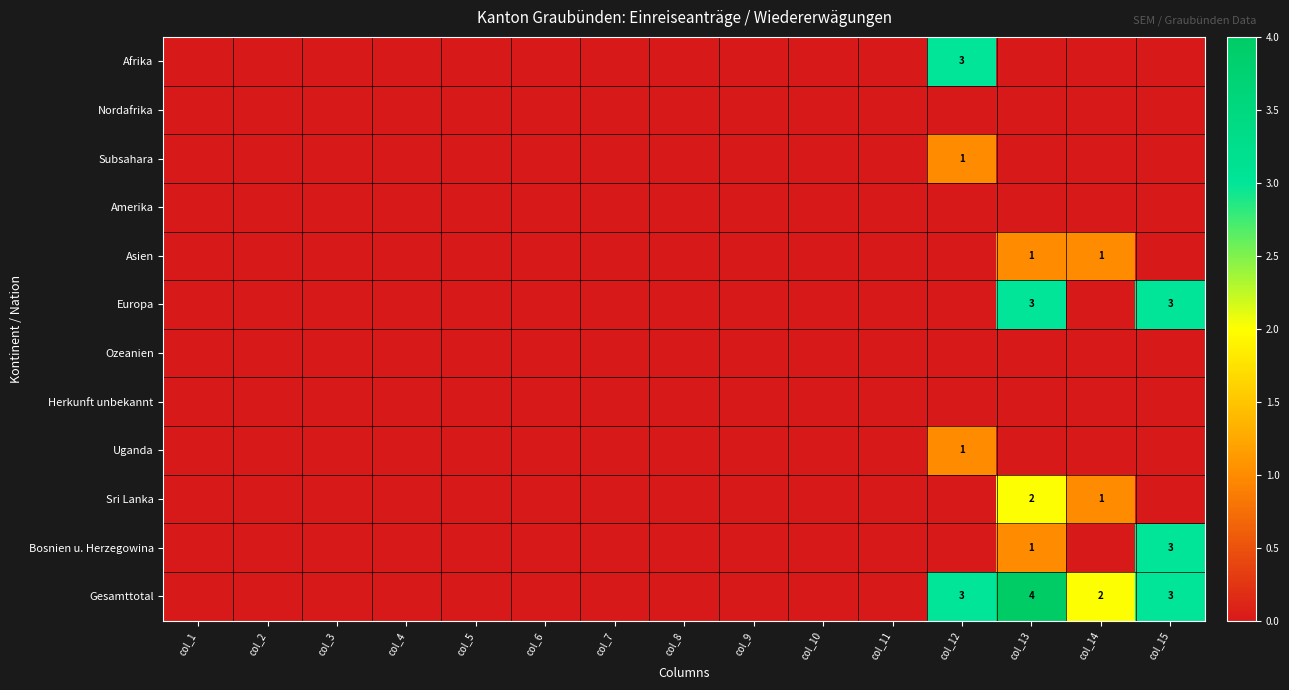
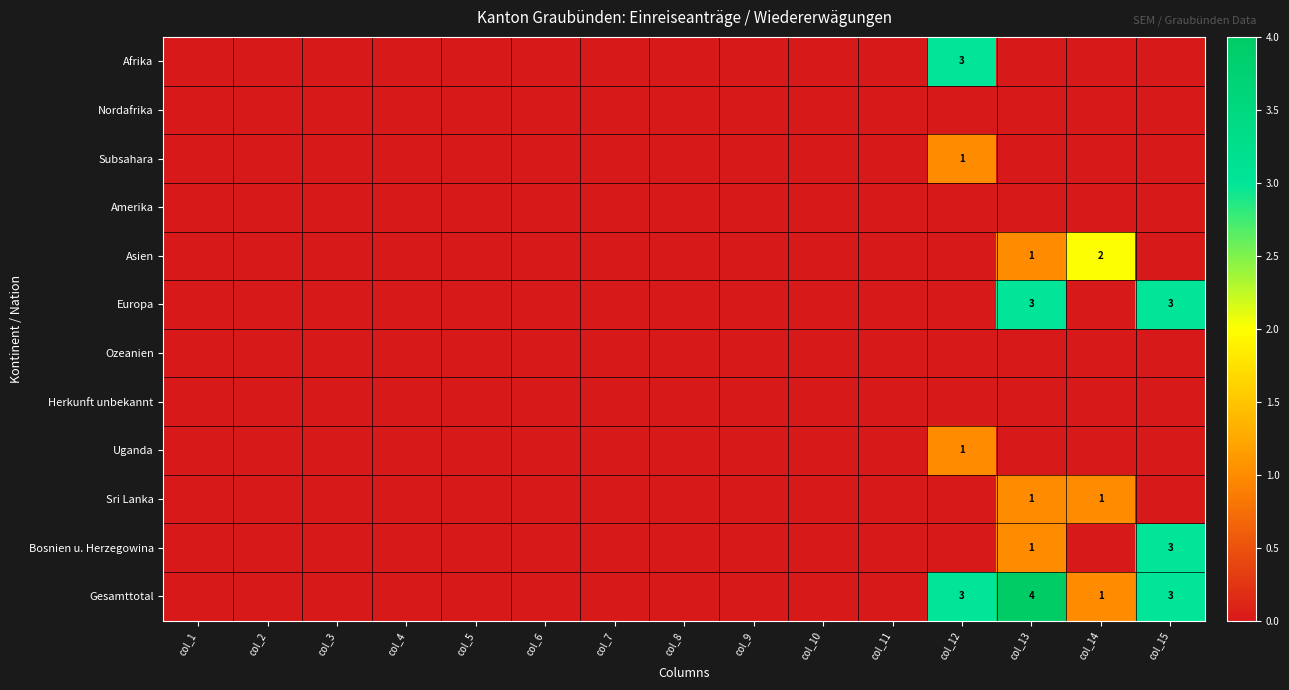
Asien, col_14: 1 -> 2
Sri Lanka, col_13: 2 -> 1
Gesamttotal, col_14: 2 -> 1
